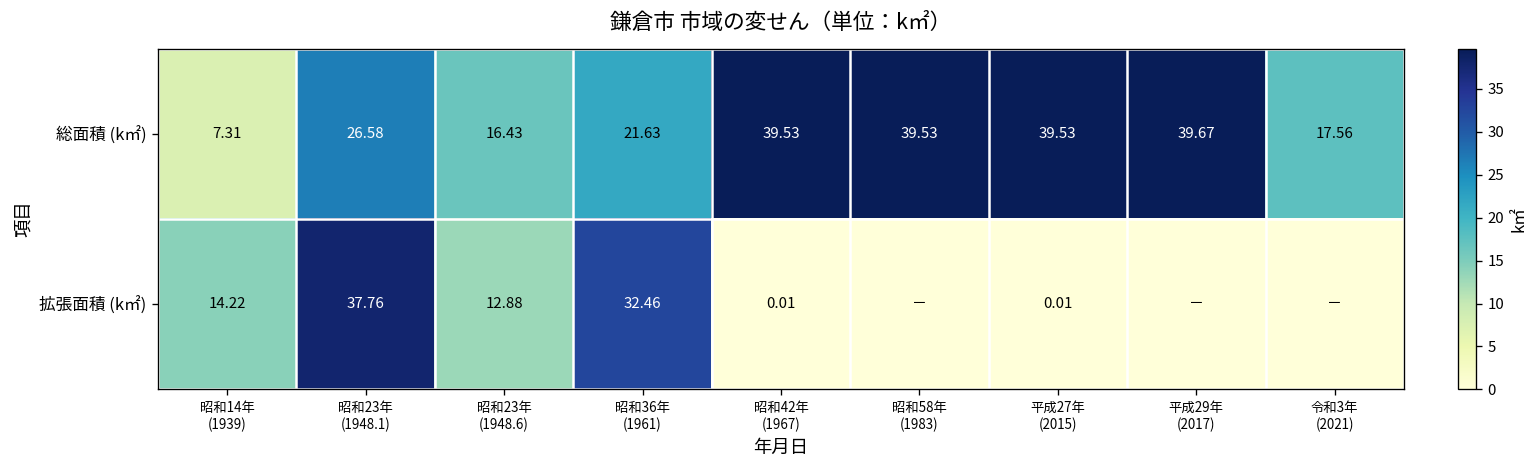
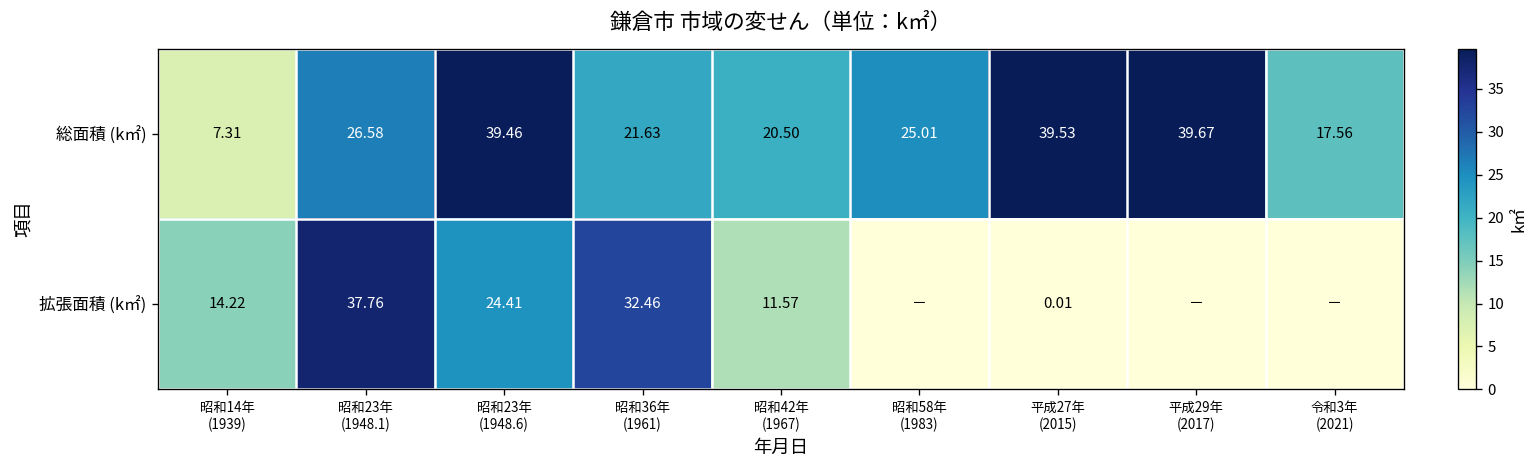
総面積 (k㎡), 昭和23年 (1948.6): 16.43 -> 39.46
総面積 (k㎡), 昭和42年 (1967): 39.53 -> 20.50
総面積 (k㎡), 昭和58年 (1983): 39.53 -> 25.01
拡張面積 (k㎡), 昭和23年 (1948.6): 12.88 -> 24.41
拡張面積 (k㎡), 昭和42年 (1967): 0.01 -> 11.57
